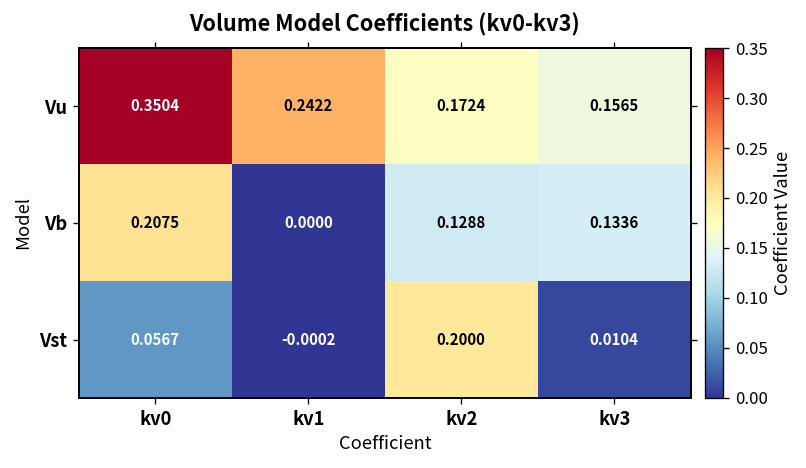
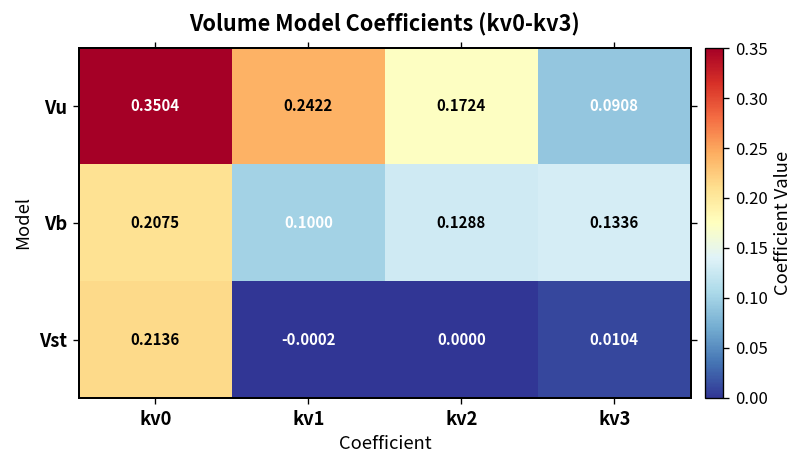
Vu, kv3: 0.1565 -> 0.0908
Vb, kv1: 0.0000 -> 0.1000
Vst, kv0: 0.0567 -> 0.2136
Vst, kv2: 0.2000 -> 0.0000
